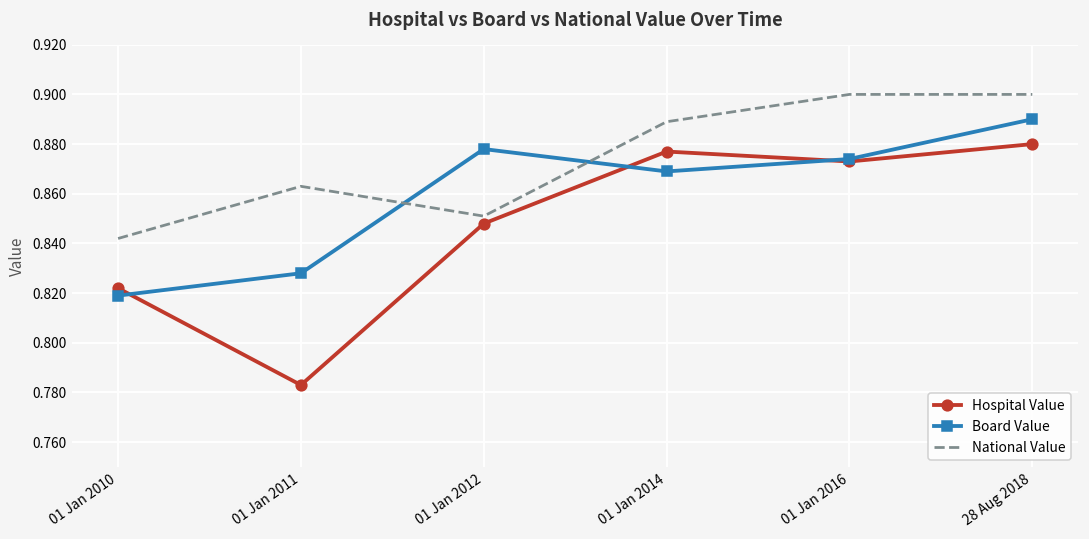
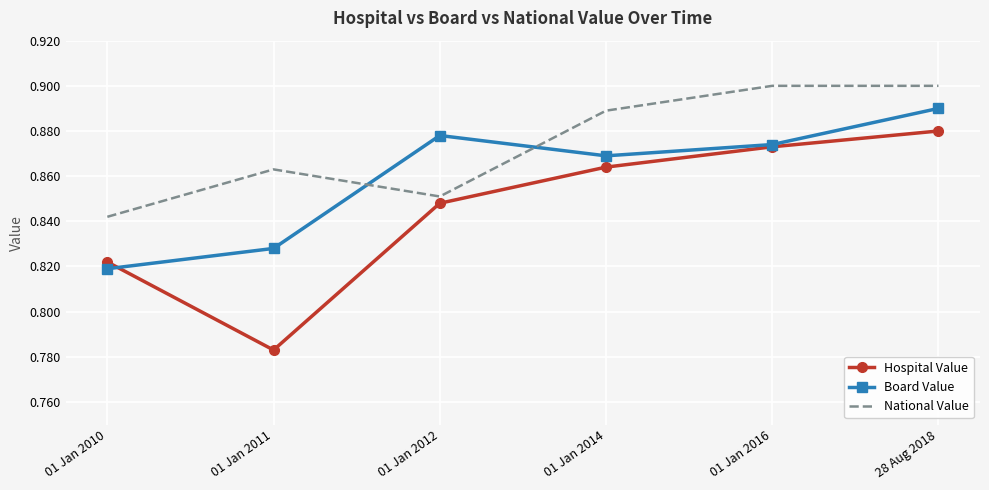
Hospital Value, 01 Jan 2014: 0.877 -> 0.864
